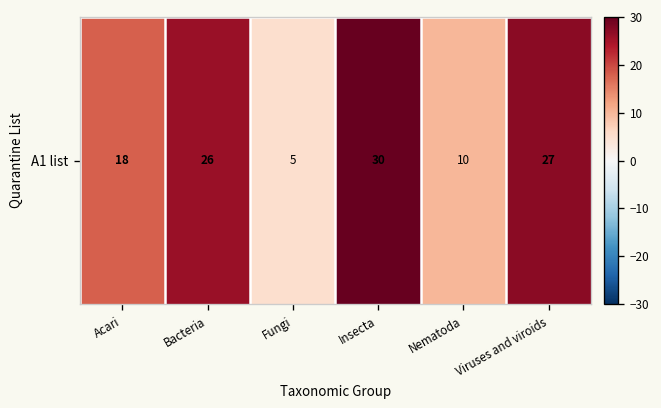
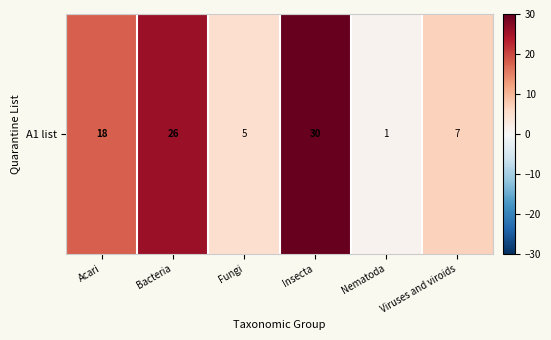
A1 list, Nematoda: 10 -> 1
A1 list, Viruses and viroids: 27 -> 7
